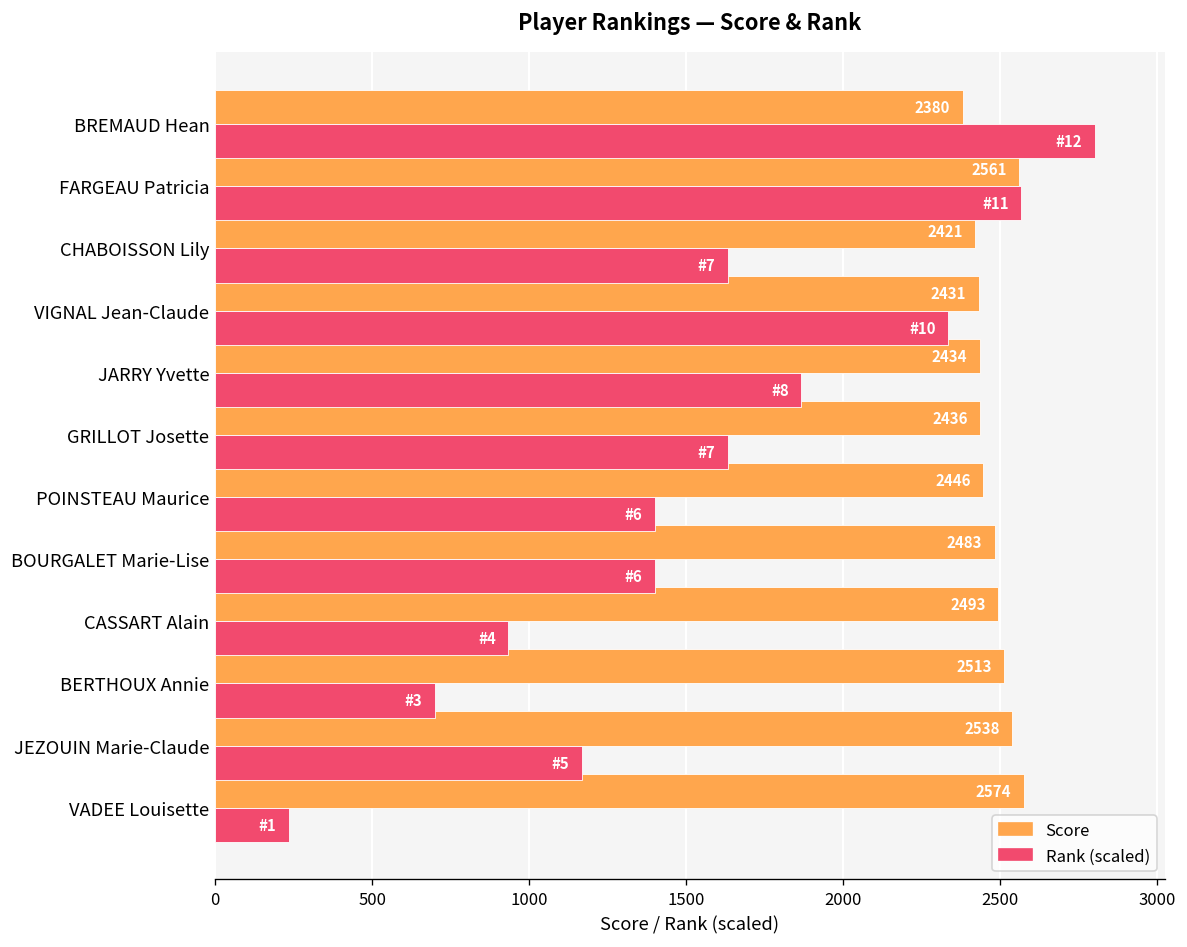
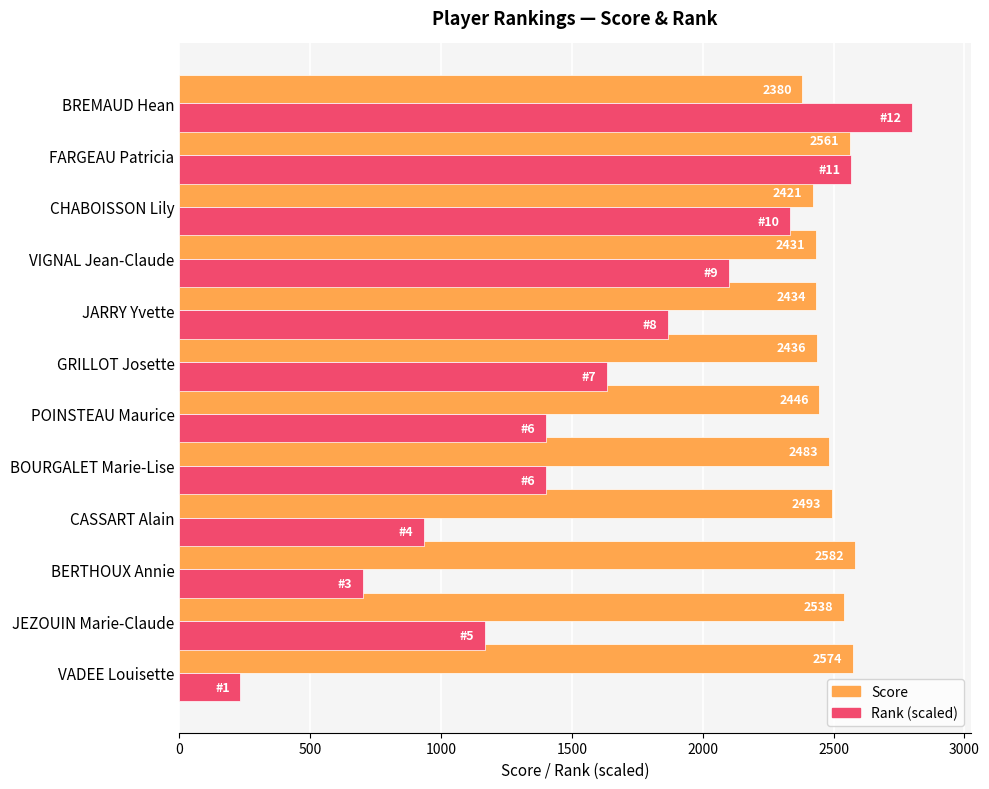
Rank (scaled), CHABOISSON Lily: 7 -> 10
Rank (scaled), VIGNAL Jean-Claude: 10 -> 9
Score, BERTHOUX Annie: 2513 -> 2582
